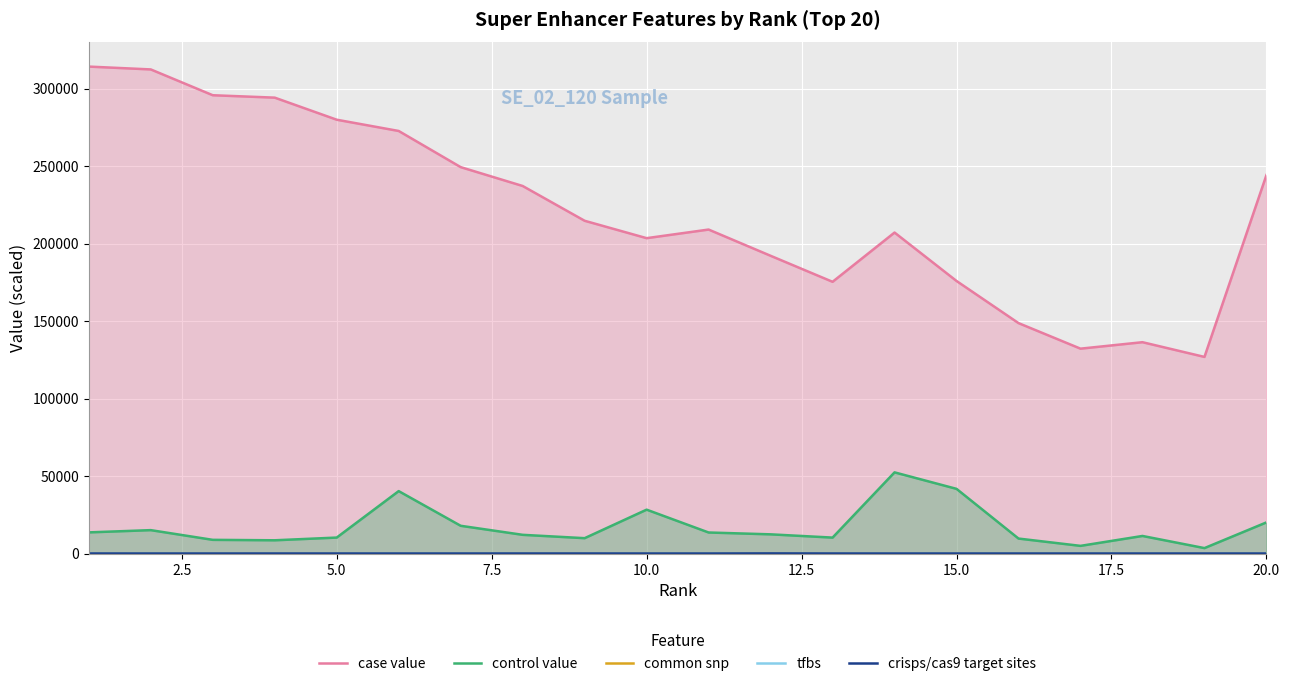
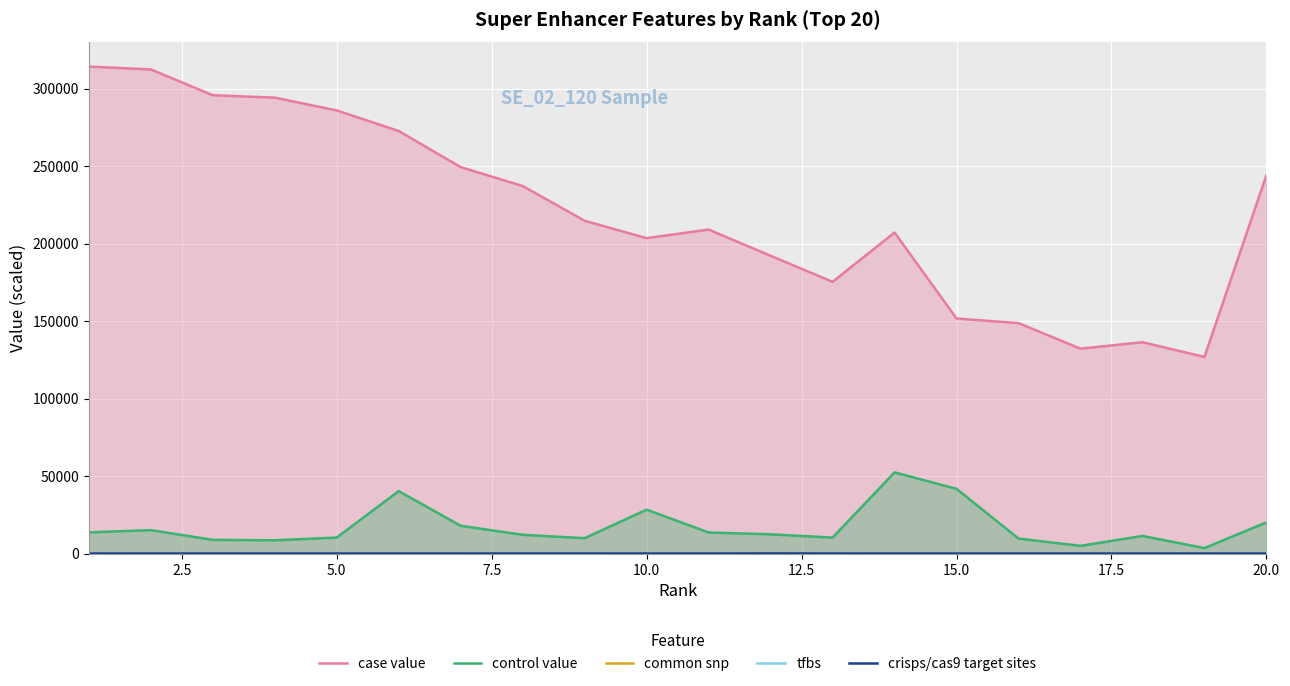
case value, 5.0: 280000 -> 286000
case value, 15.0: 176000 -> 152000
